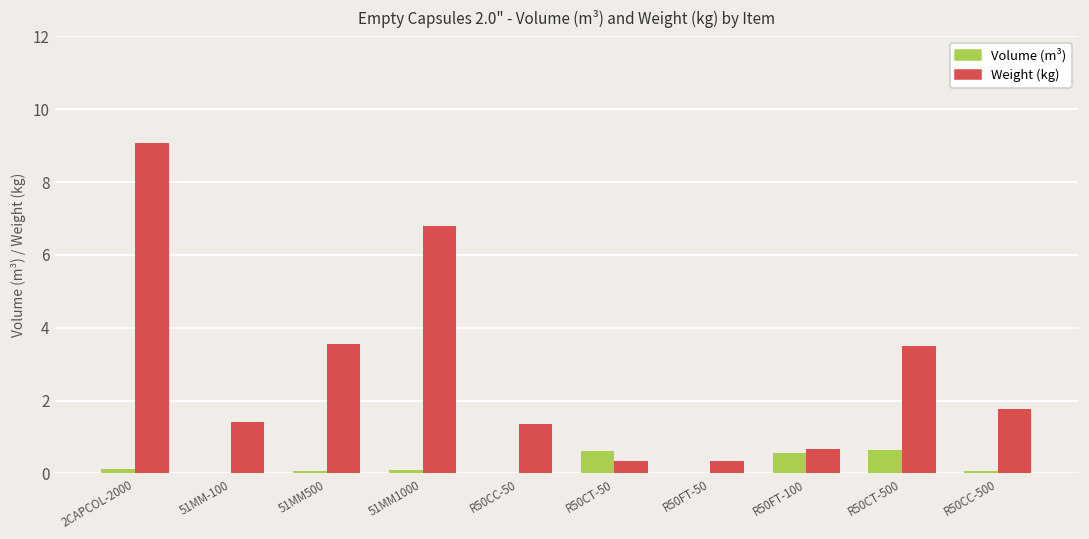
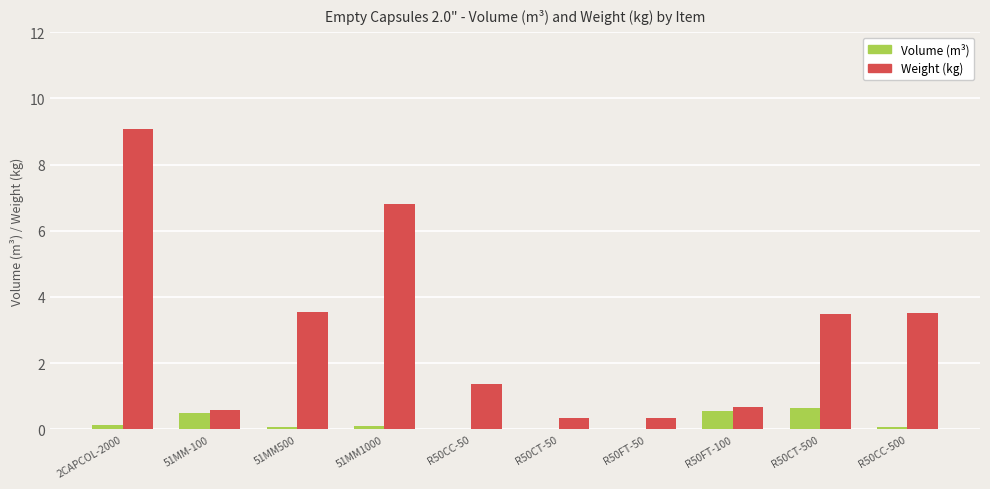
Volume (m³), 51MM-100: 0.0 -> 0.5
Weight (kg), 51MM-100: 1.4 -> 0.6
Volume (m³), R50CT-50: 0.6 -> 0.0
Weight (kg), R50CC-500: 1.8 -> 3.5
